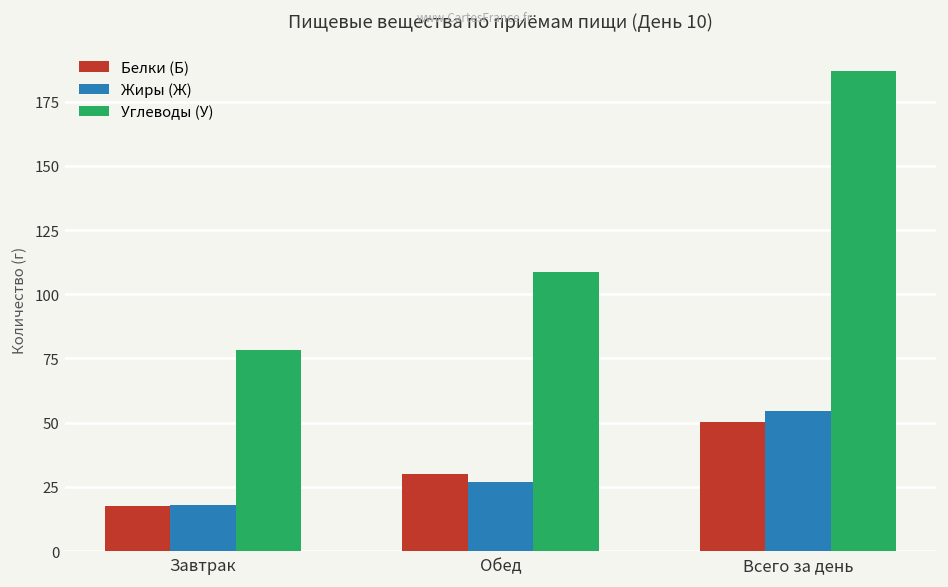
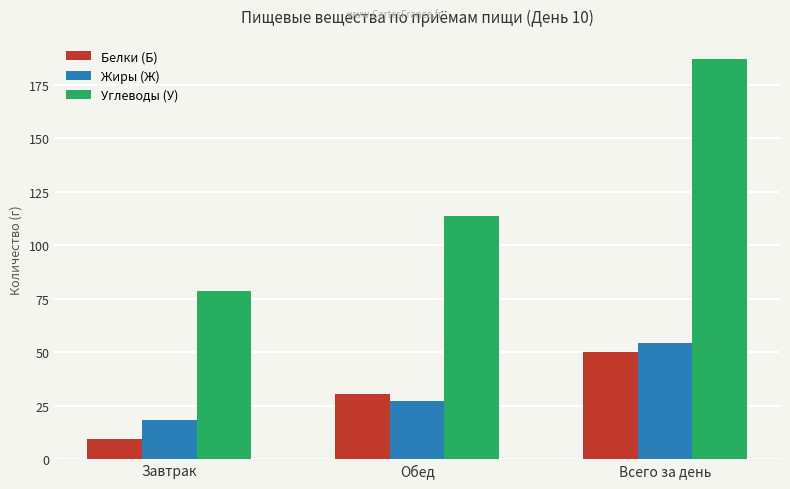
Белки (Б), Завтрак: 18 -> 9
Углеводы (У), Обед: 109 -> 114
